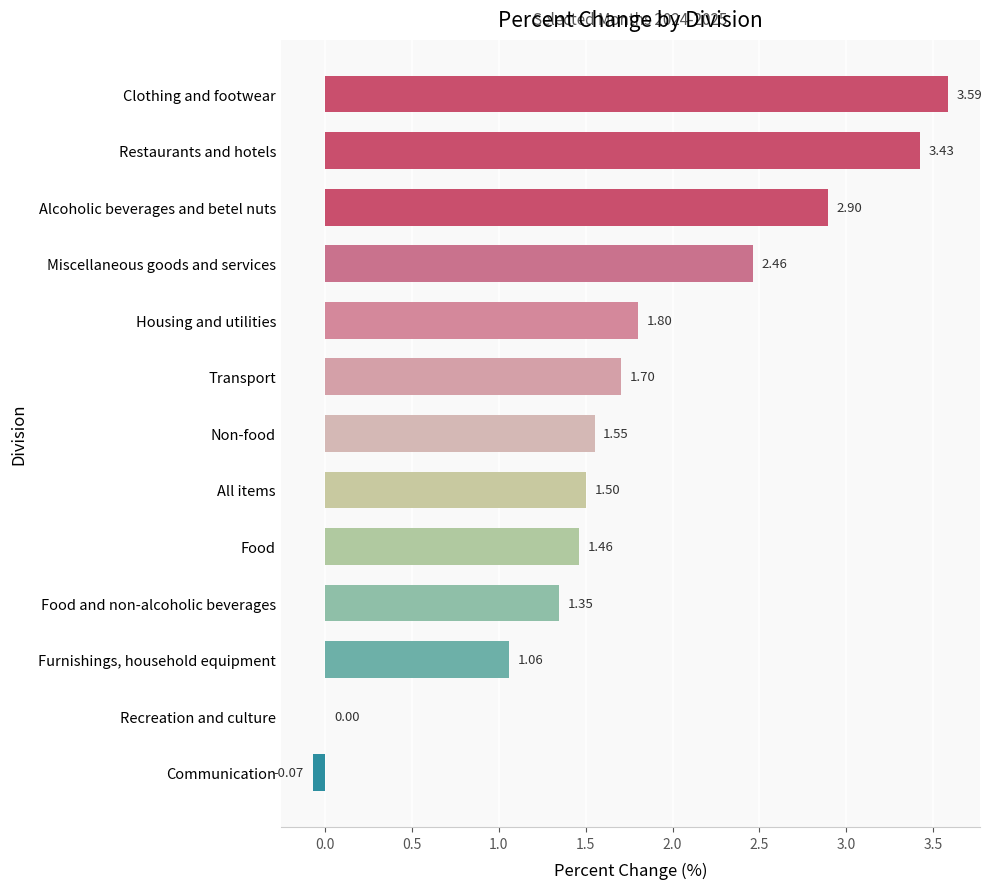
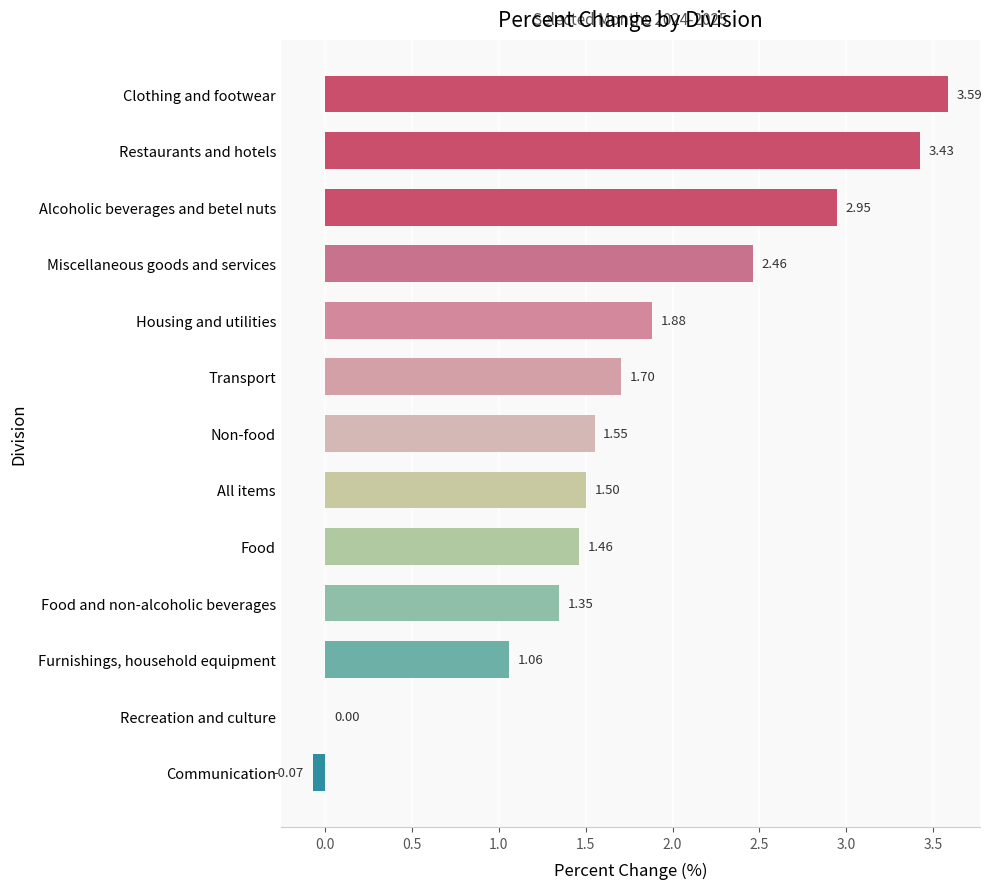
Alcoholic beverages and betel nuts: 2.90 -> 2.95
Housing and utilities: 1.80 -> 1.88
